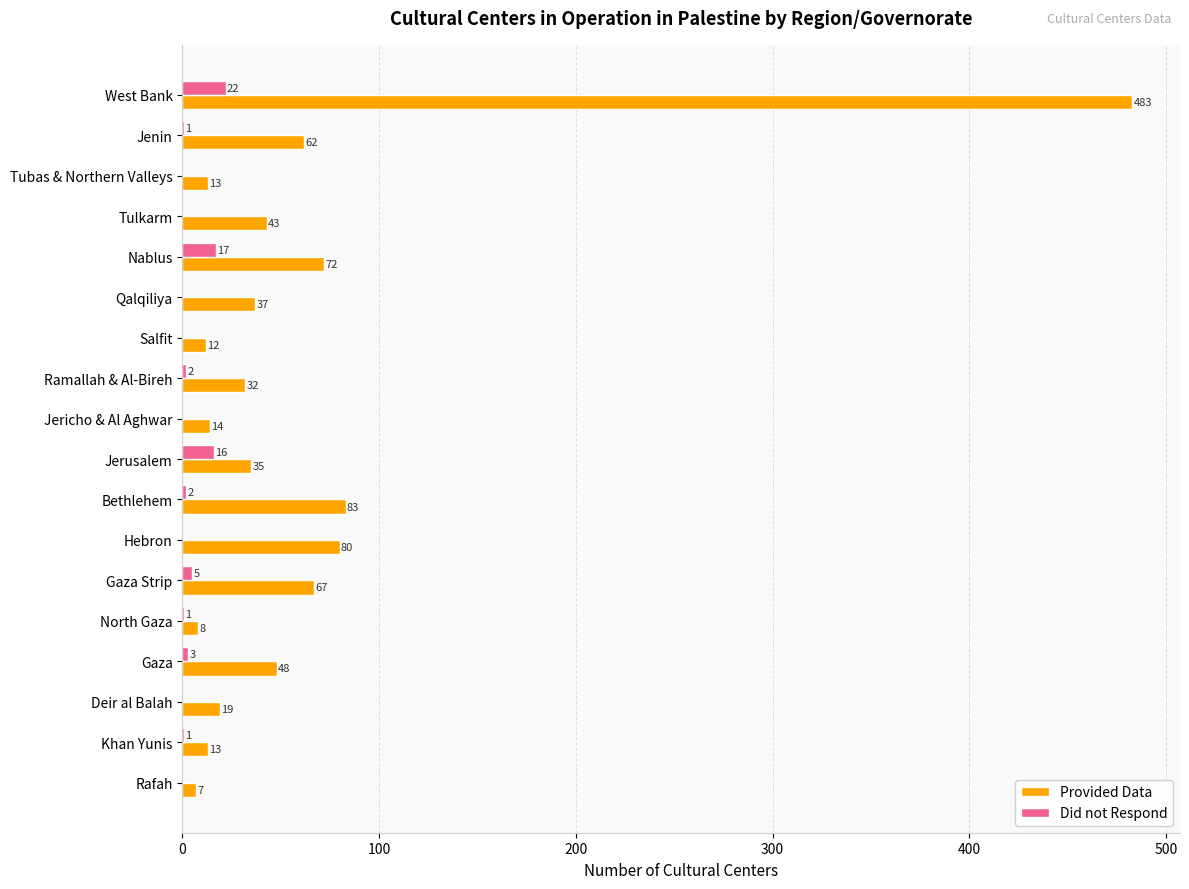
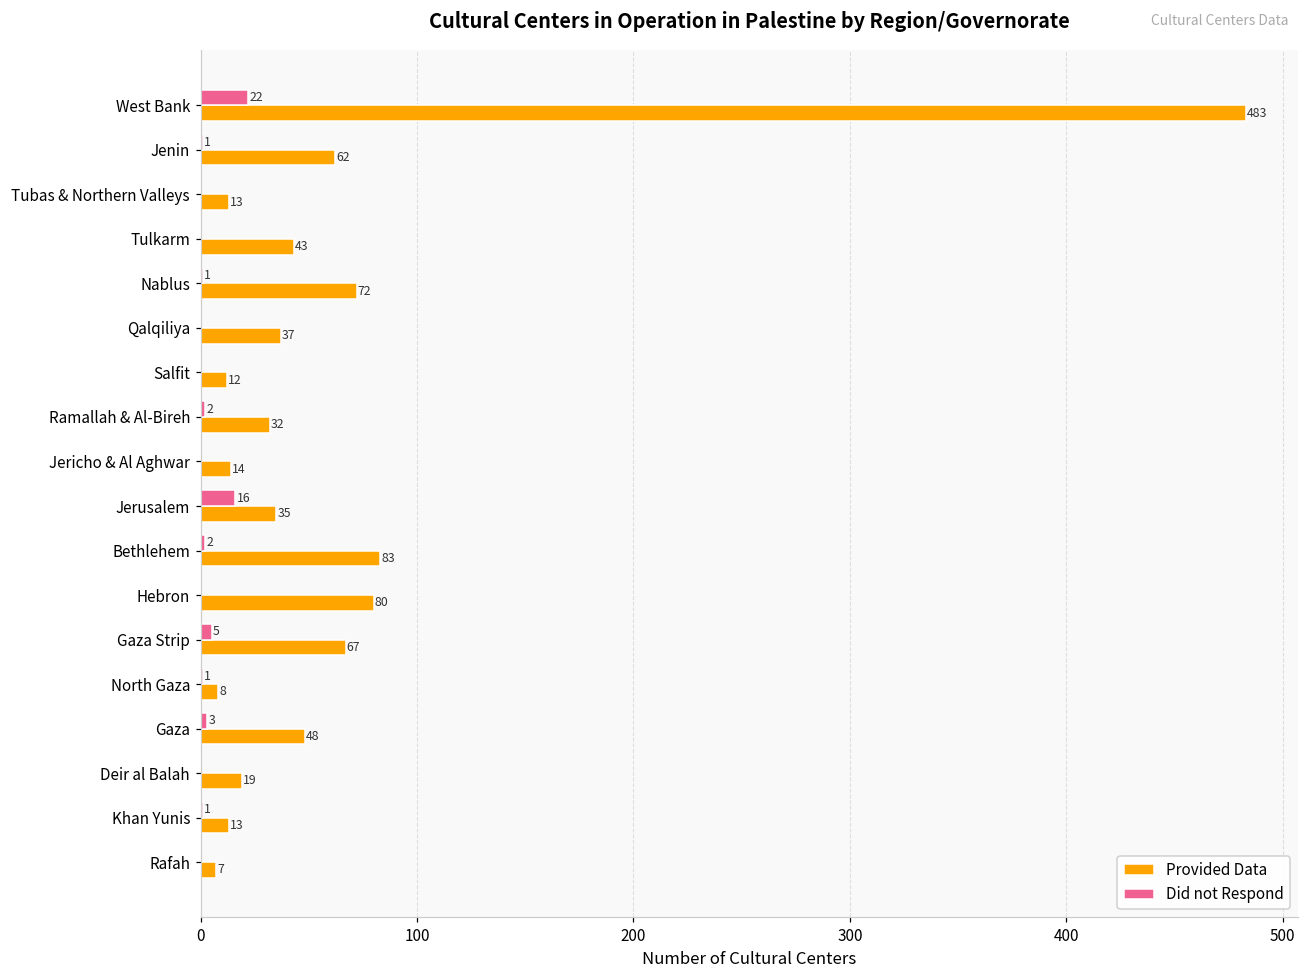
Did not Respond, Nablus: 17 -> 1
